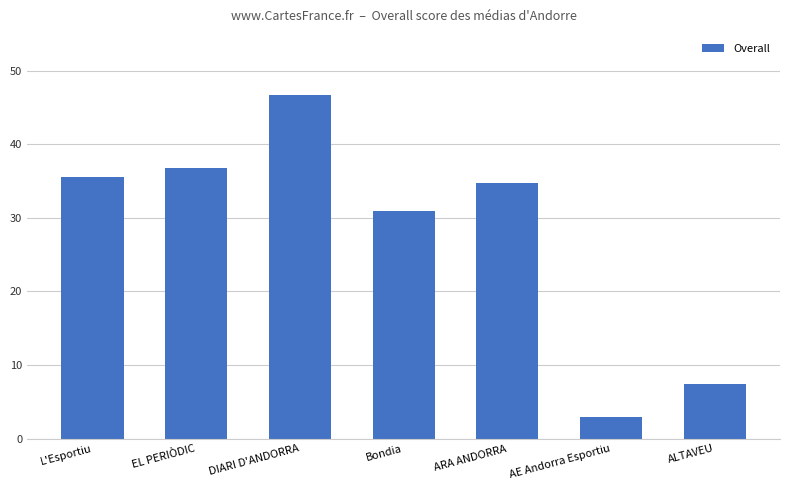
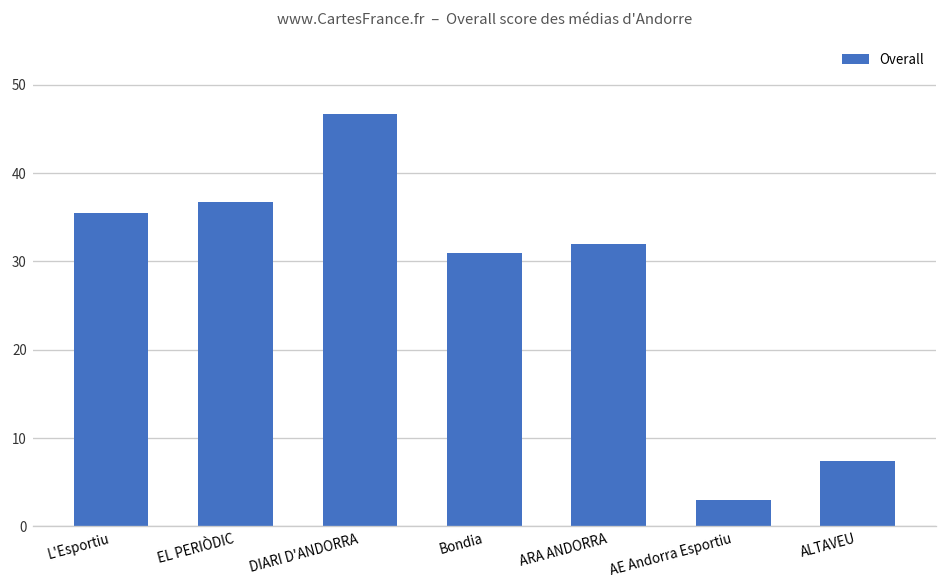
ARA ANDORRA: 35 -> 32
